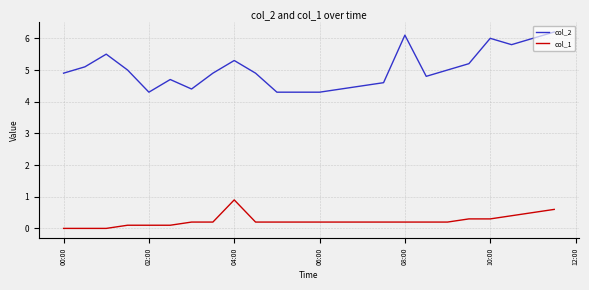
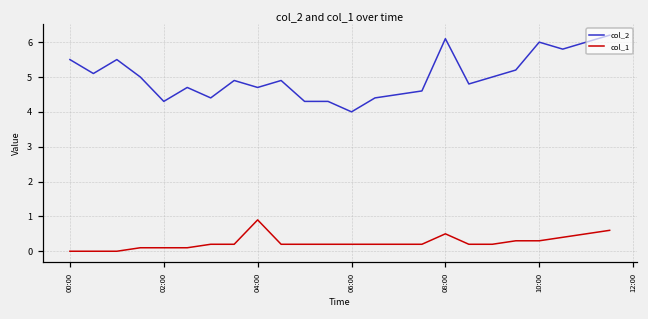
col_2, 00:00: 4.9 -> 5.5
col_2, 04:00: 5.3 -> 4.7
col_2, 06:00: 4.3 -> 4.0
col_1, 08:00: 0.2 -> 0.5
